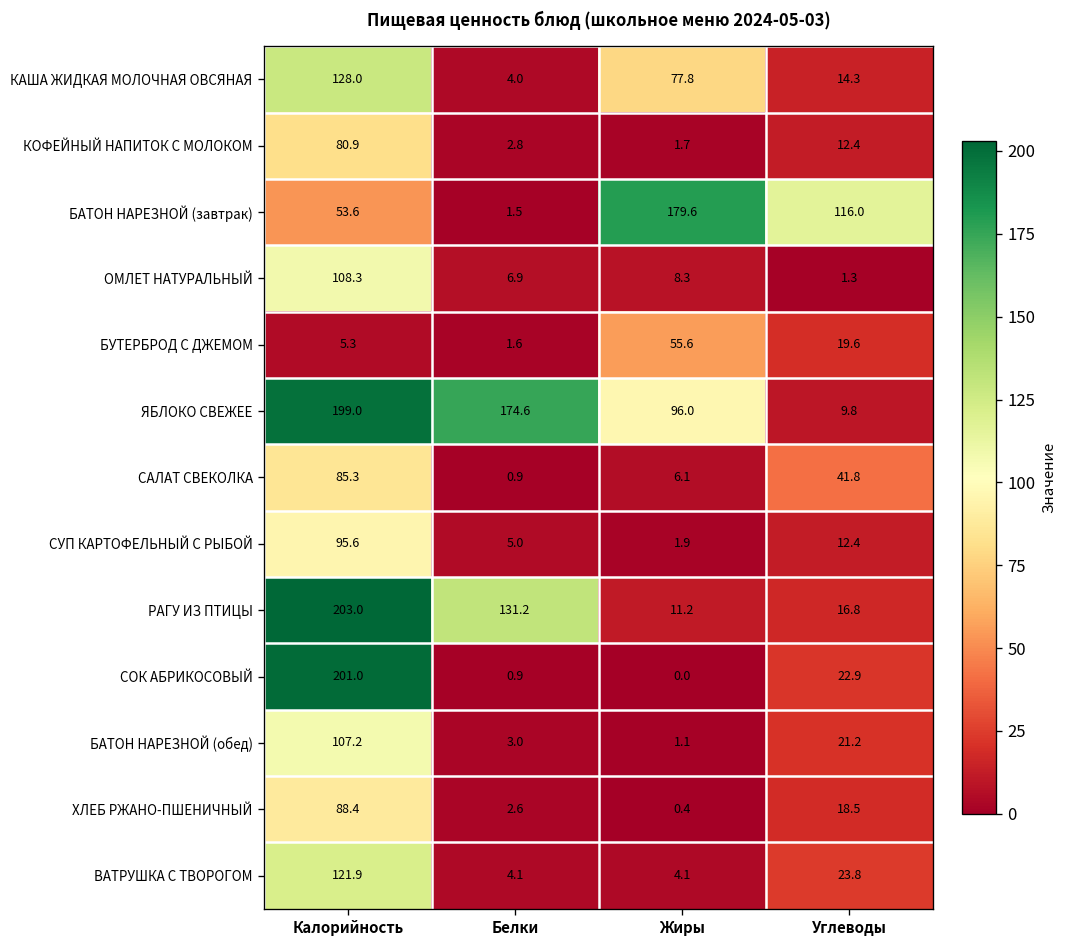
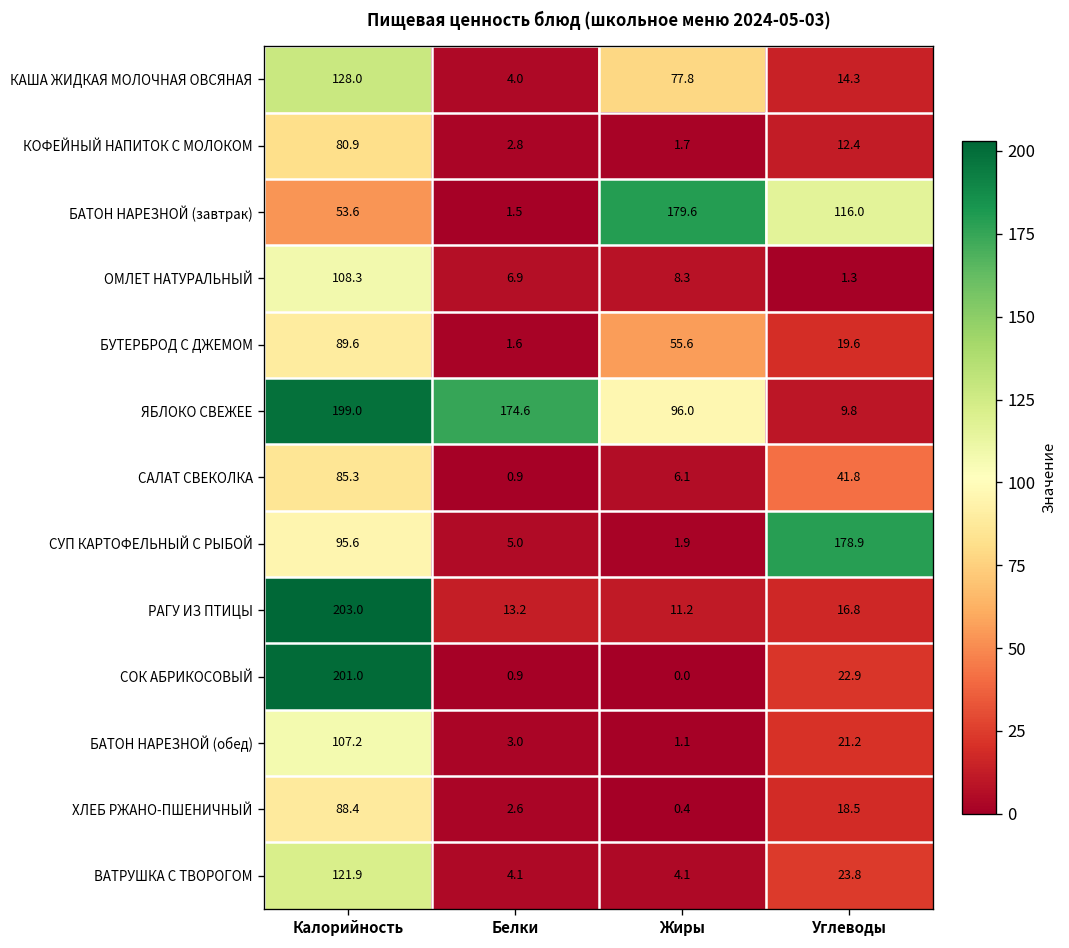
БУТЕРБРОД С ДЖЕМОМ, Калорийность: 5.3 -> 89.6
СУП КАРТОФЕЛЬНЫЙ С РЫБОЙ, Углеводы: 12.4 -> 178.9
РАГУ ИЗ ПТИЦЫ, Белки: 131.2 -> 13.2
